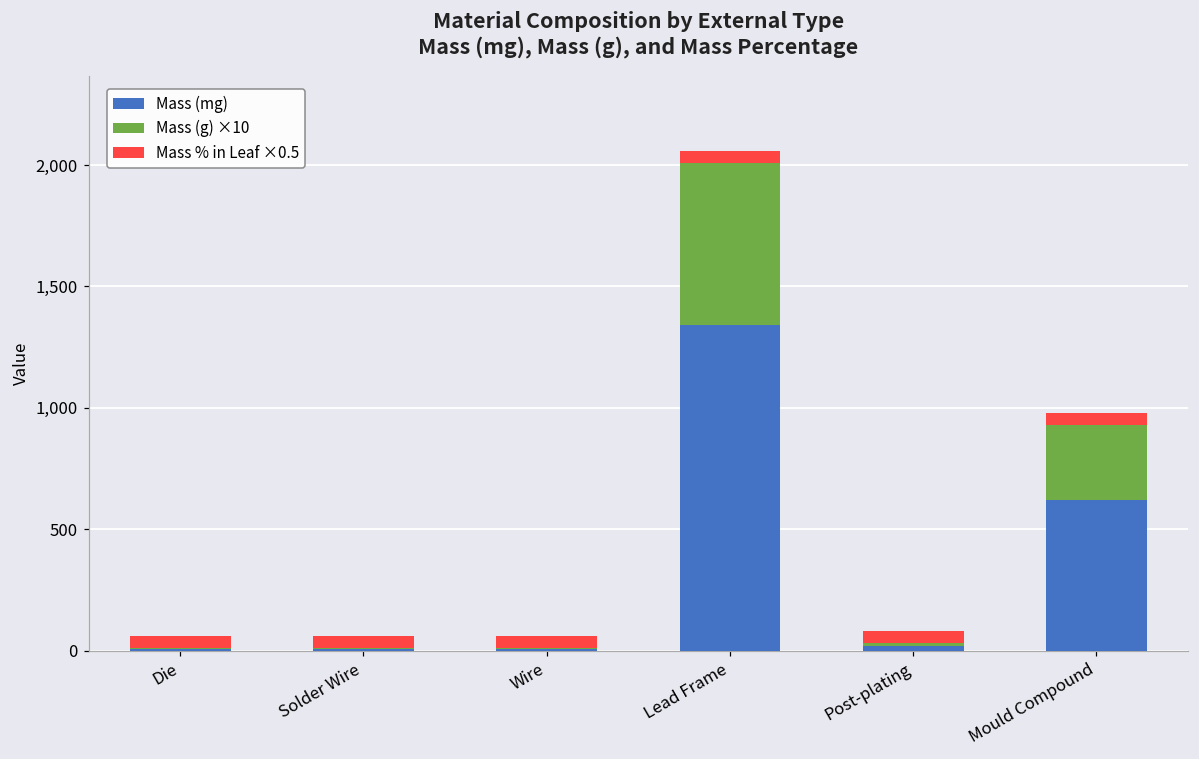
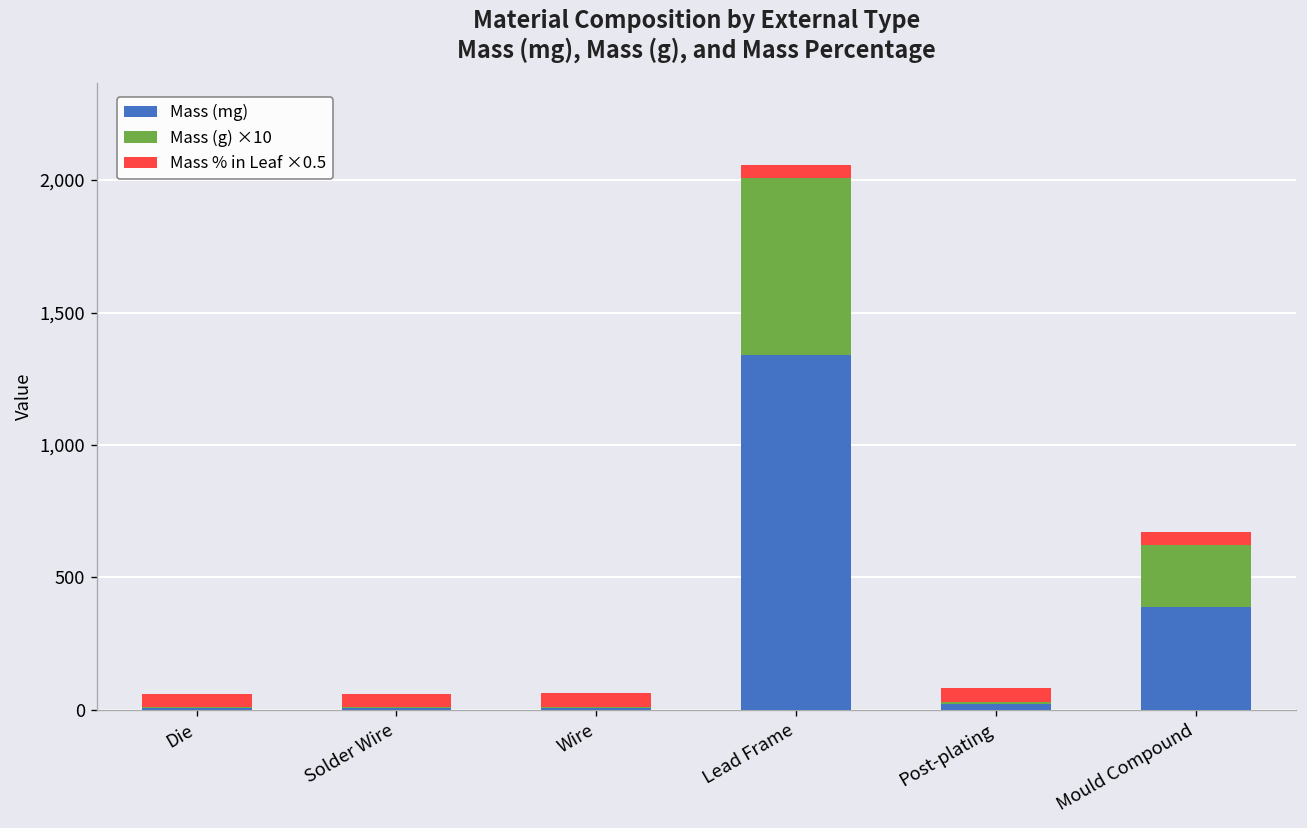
Mass (mg), Mould Compound: 620 -> 390
Mass (g) ×10, Mould Compound: 310 -> 230
